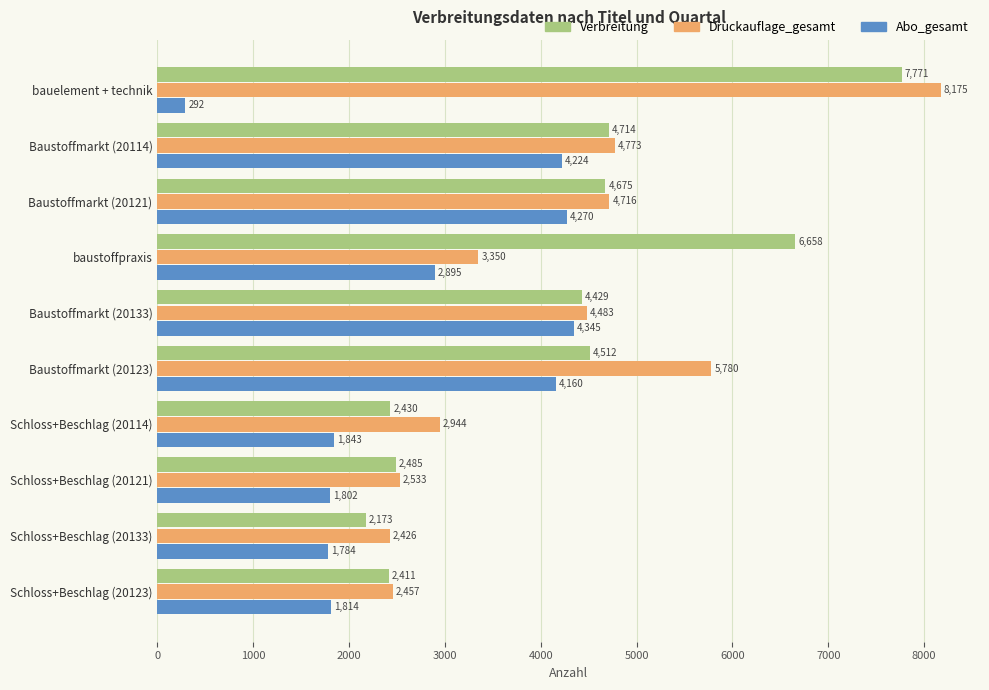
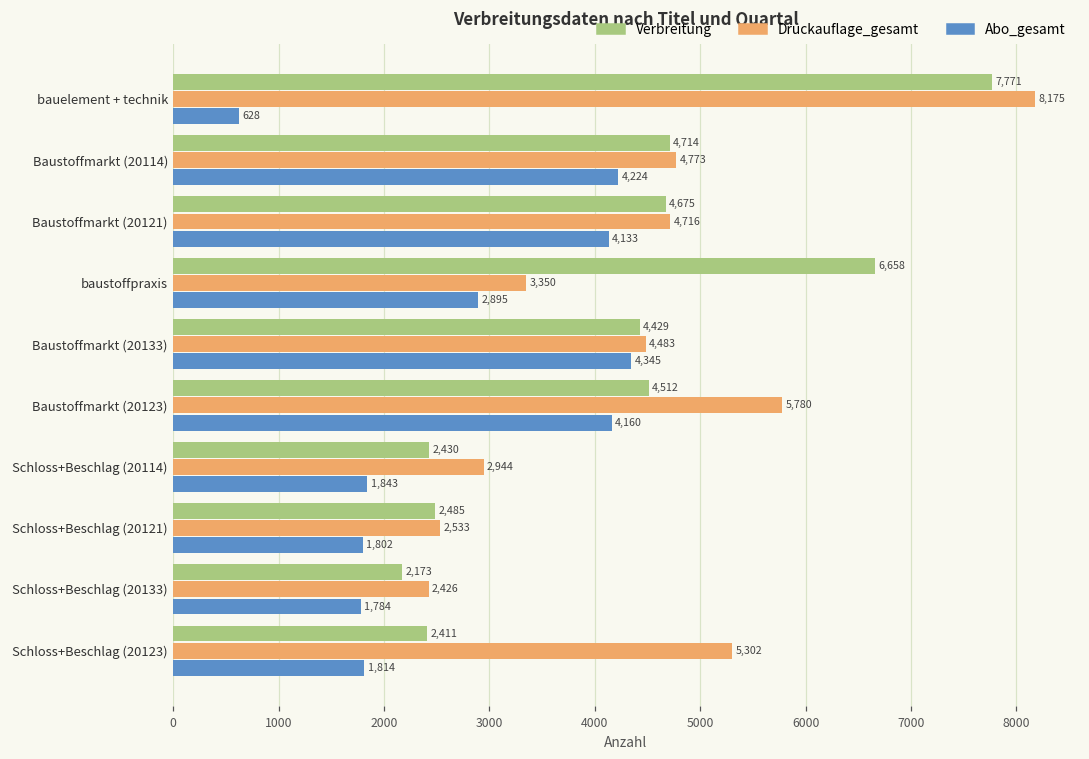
Abo_gesamt, bauelement + technik: 292 -> 628
Abo_gesamt, Baustoffmarkt (20121): 4,270 -> 4,133
Druckauflage_gesamt, Schloss+Beschlag (20123): 2,457 -> 5,302
